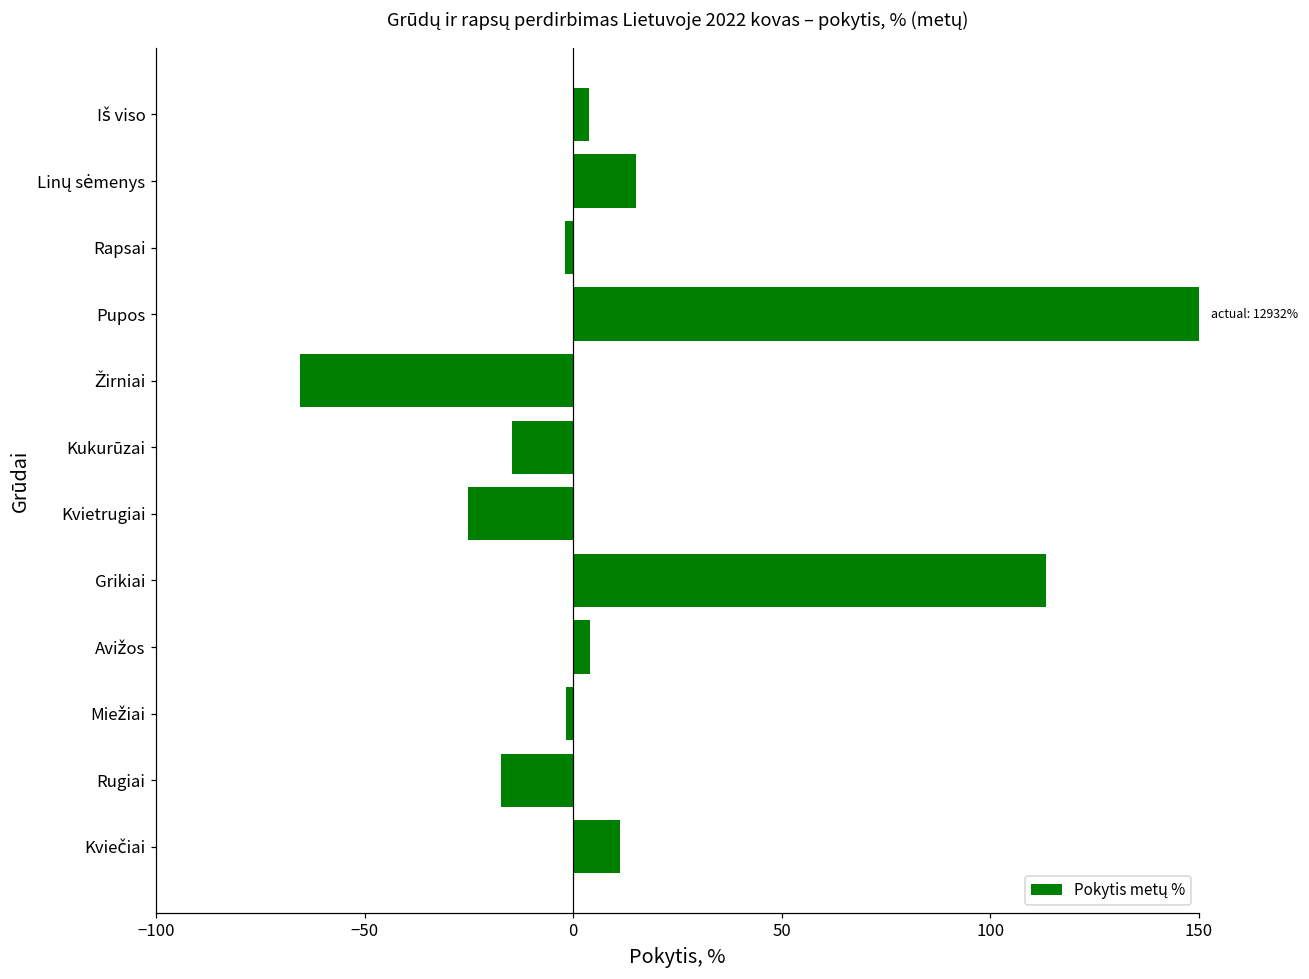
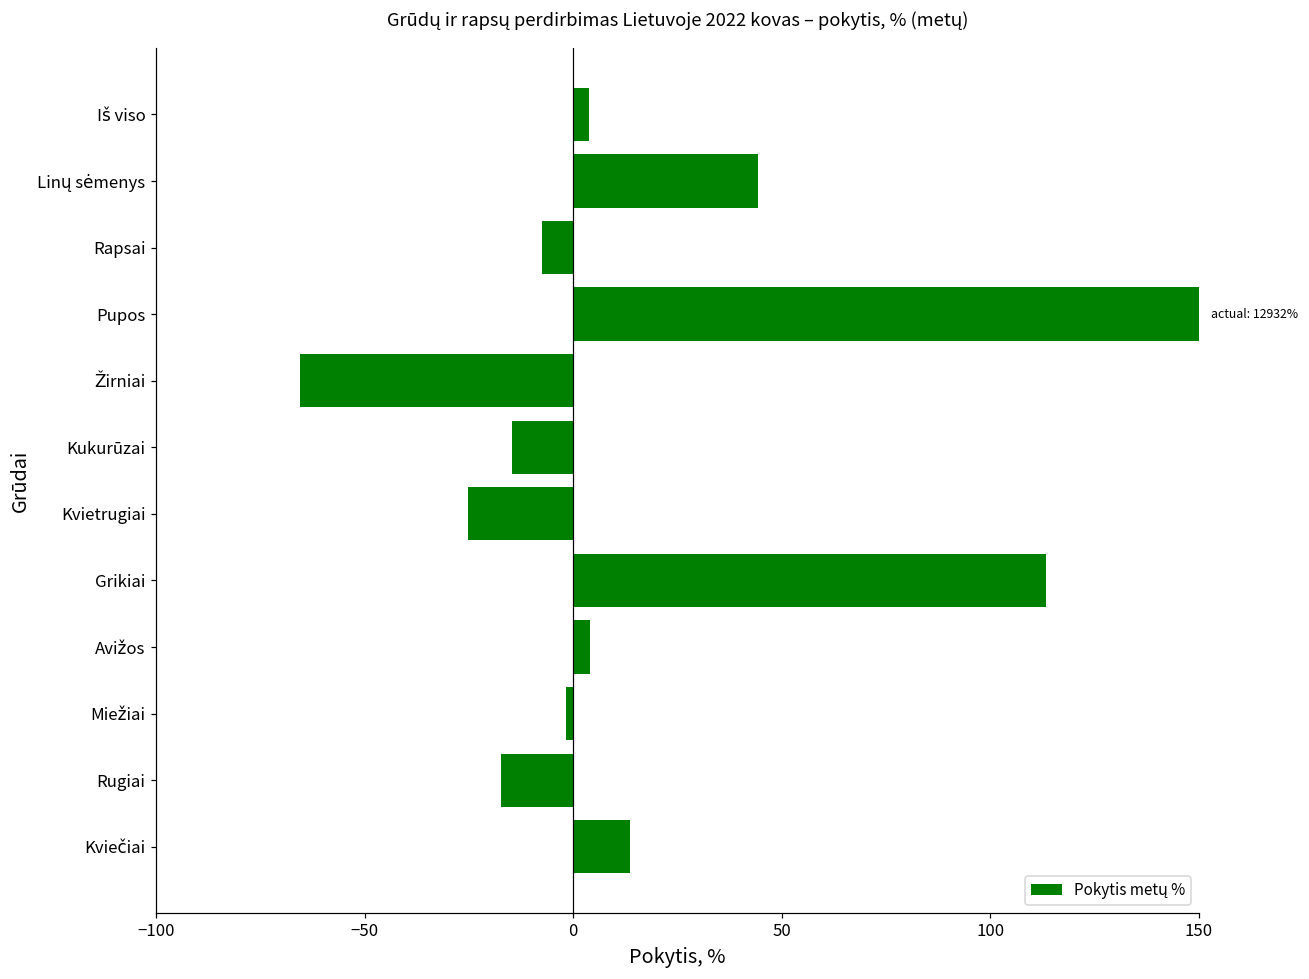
Linų sėmenys: 15 -> 44
Rapsai: -2 -> -7
Kviečiai: 11 -> 14
